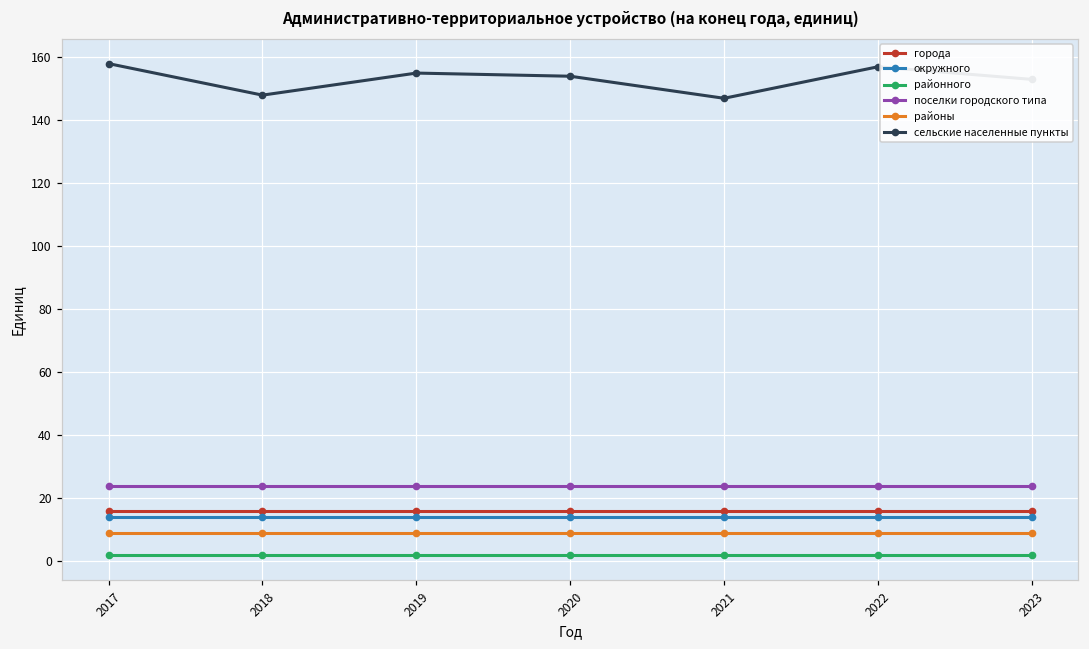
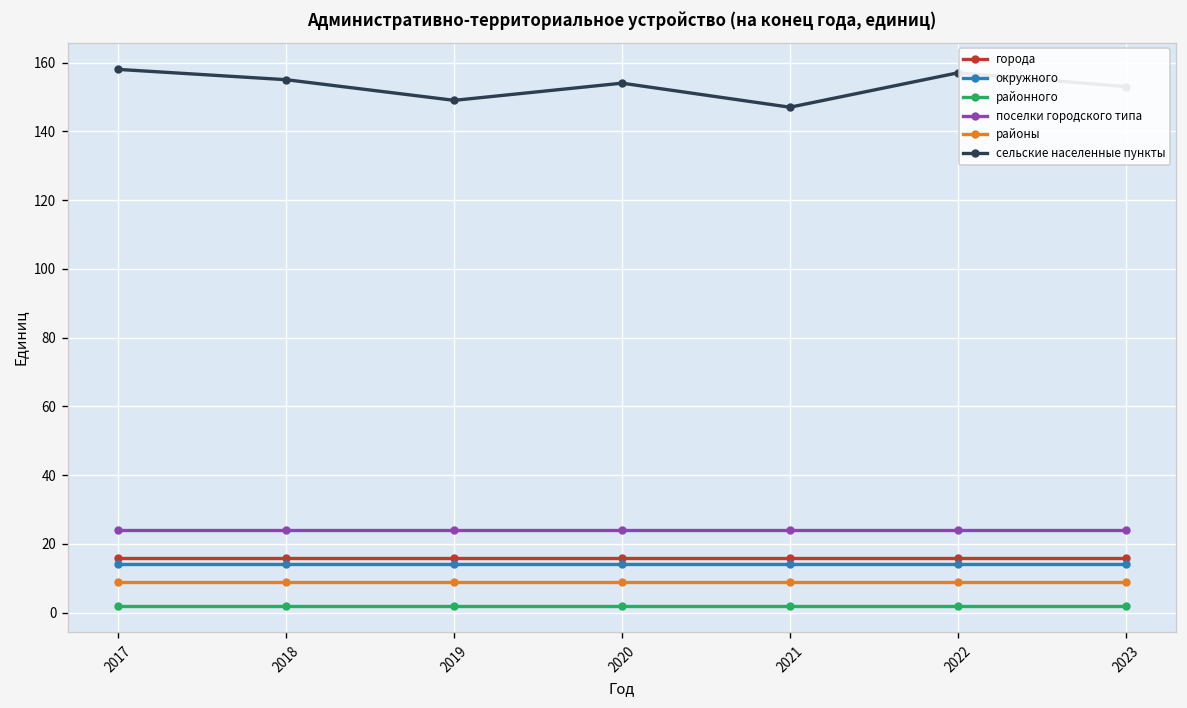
сельские населенные пункты, 2018: 148 -> 155
сельские населенные пункты, 2019: 155 -> 149
